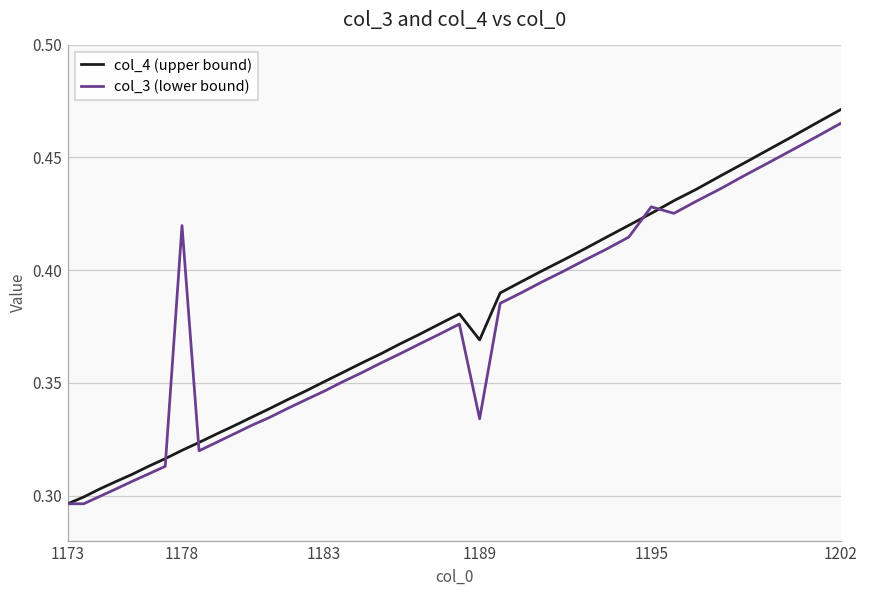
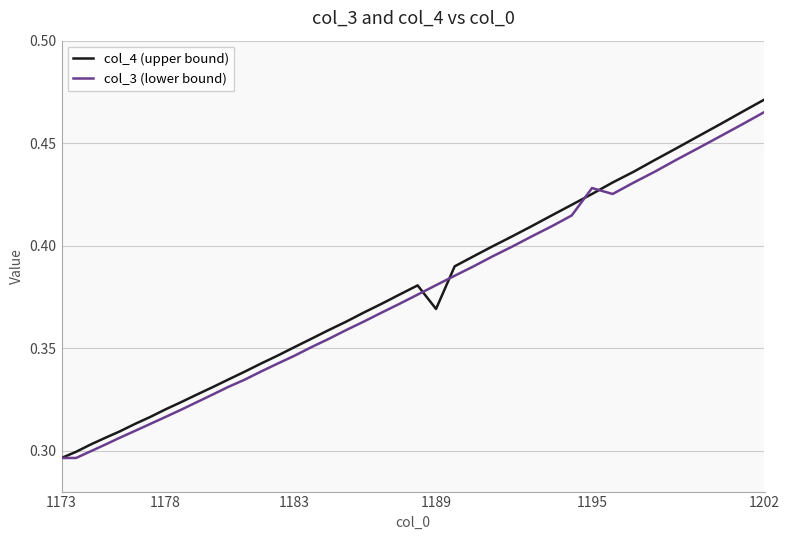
col_3 (lower bound), 1178: 0.420 -> 0.316
col_3 (lower bound), 1189: 0.334 -> 0.381
